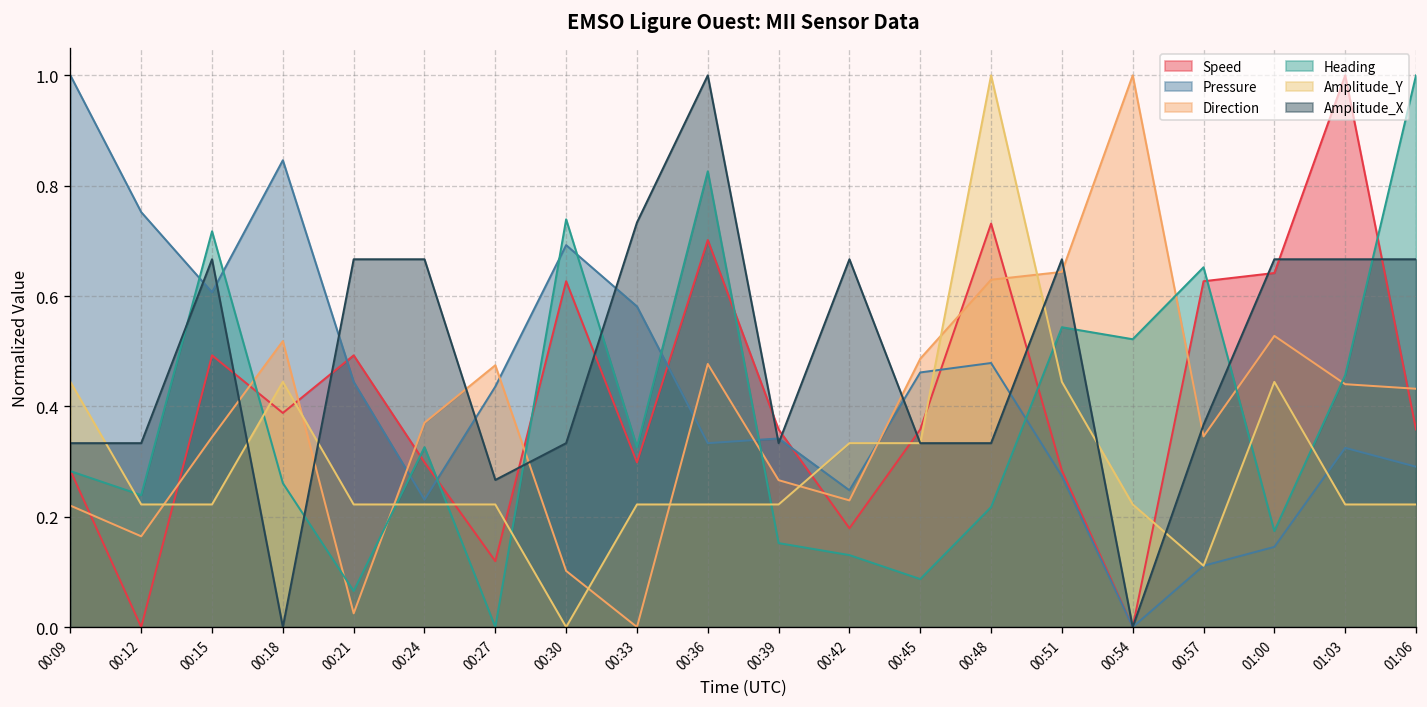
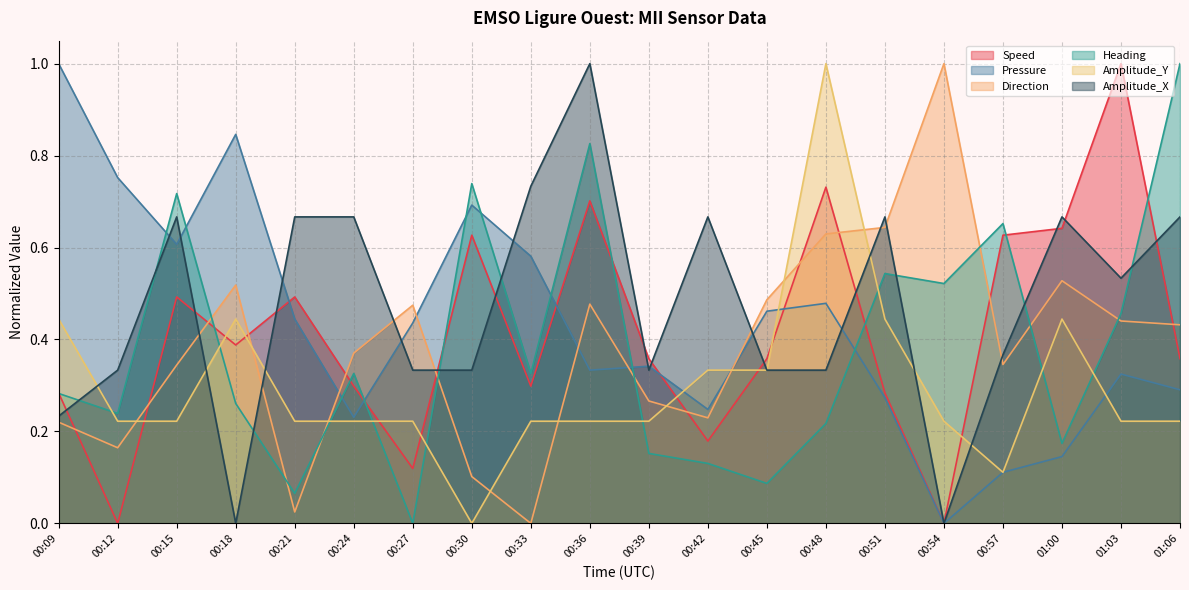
Amplitude_X, 00:09: 0.33 -> 0.23
Amplitude_X, 00:27: 0.27 -> 0.33
Amplitude_X, 01:03: 0.67 -> 0.53
